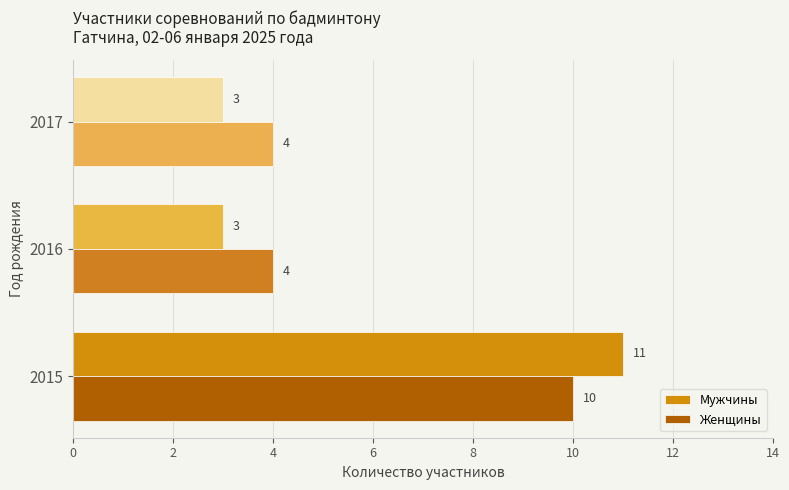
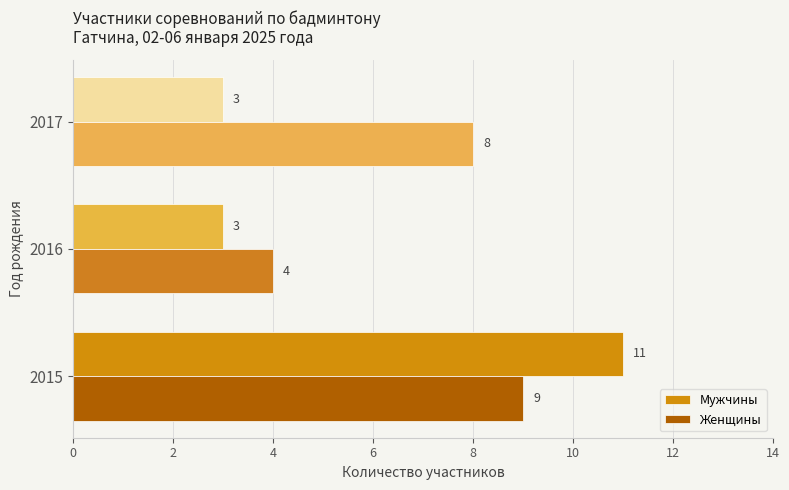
Женщины, 2017: 4 -> 8
Женщины, 2015: 10 -> 9
